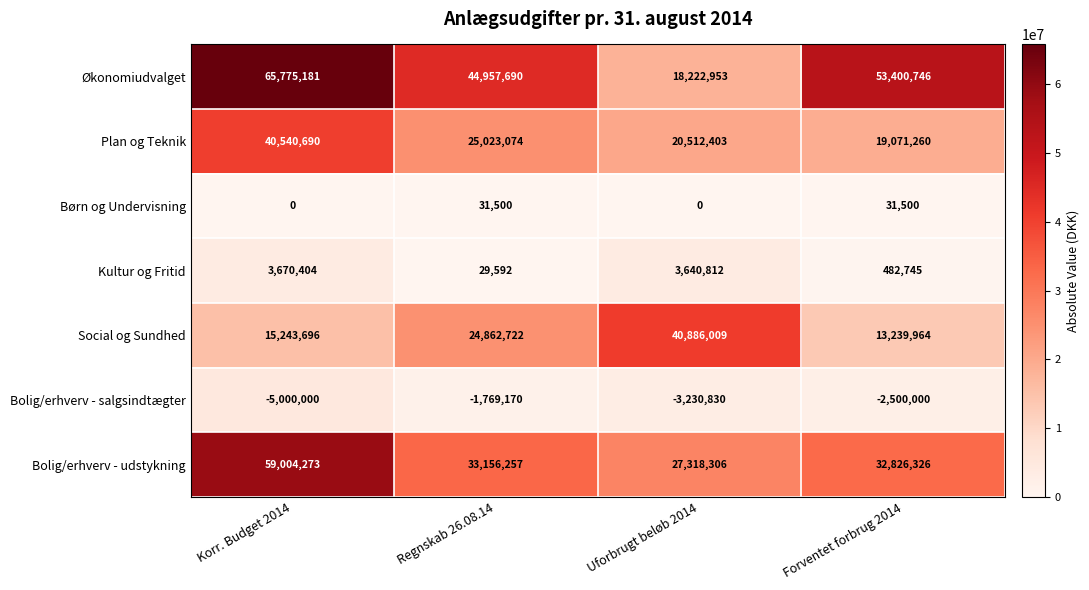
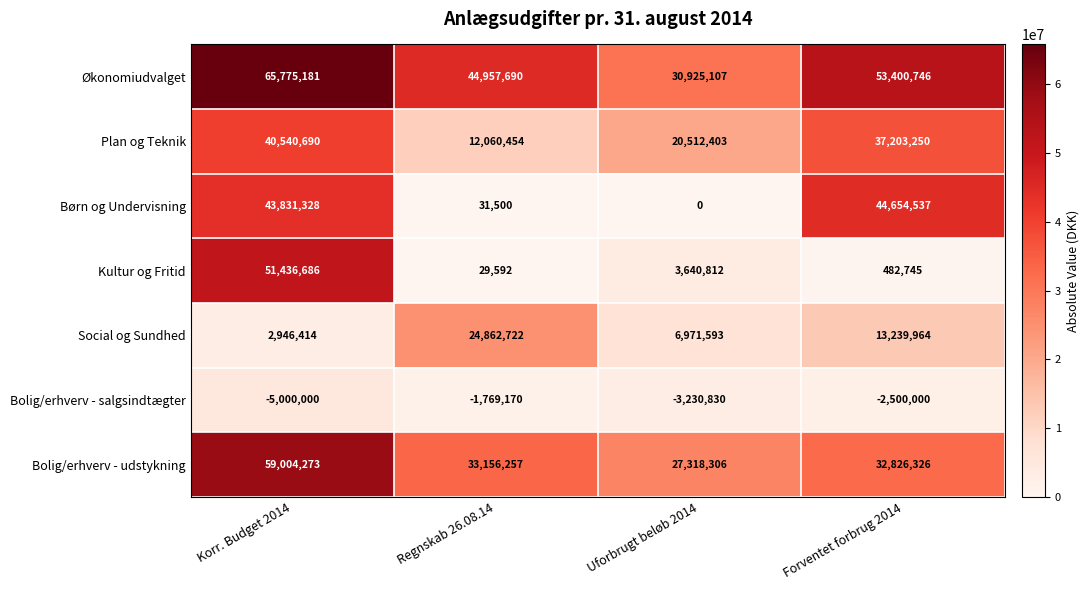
Økonomiudvalget, Uforbrugt beløb 2014: 18,222,953 -> 30,925,107
Plan og Teknik, Regnskab 26.08.14: 25,023,074 -> 12,060,454
Plan og Teknik, Forventet forbrug 2014: 19,071,260 -> 37,203,250
Børn og Undervisning, Korr. Budget 2014: 0 -> 43,831,328
Børn og Undervisning, Forventet forbrug 2014: 31,500 -> 44,654,537
Kultur og Fritid, Korr. Budget 2014: 3,670,404 -> 51,436,686
Social og Sundhed, Korr. Budget 2014: 15,243,696 -> 2,946,414
Social og Sundhed, Uforbrugt beløb 2014: 40,886,009 -> 6,971,593
